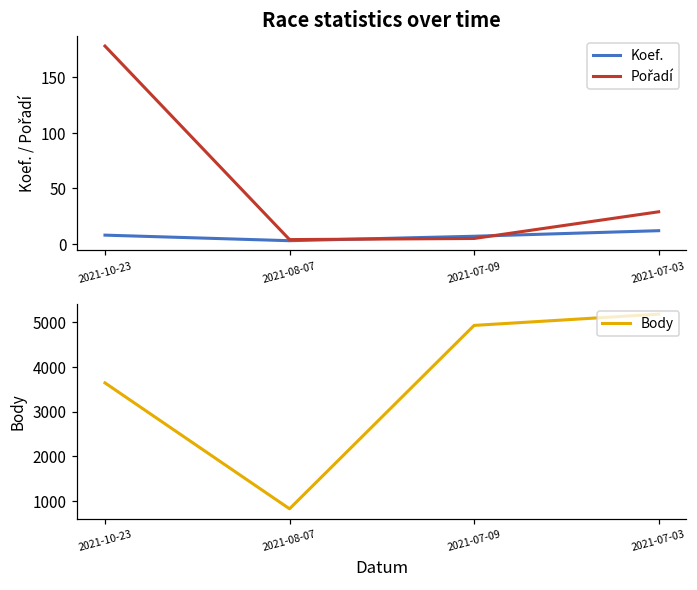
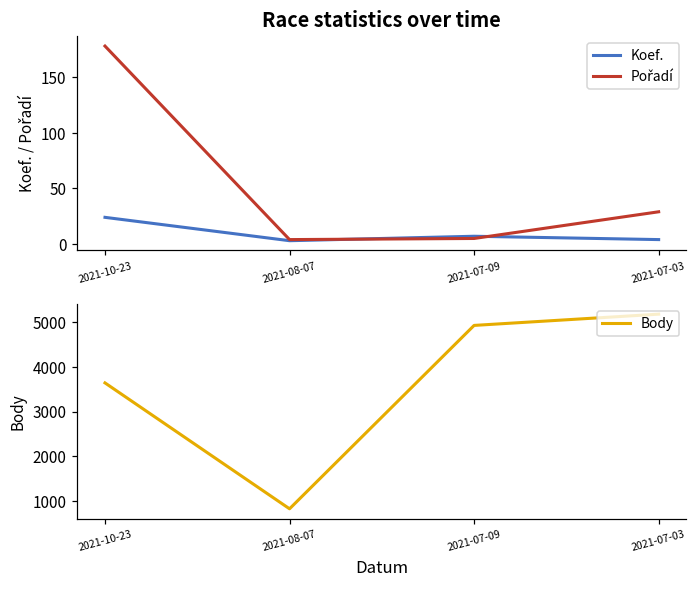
Race statistics over time, Koef., 2021-10-23: 8 -> 24
Race statistics over time, Koef., 2021-07-03: 12 -> 4
